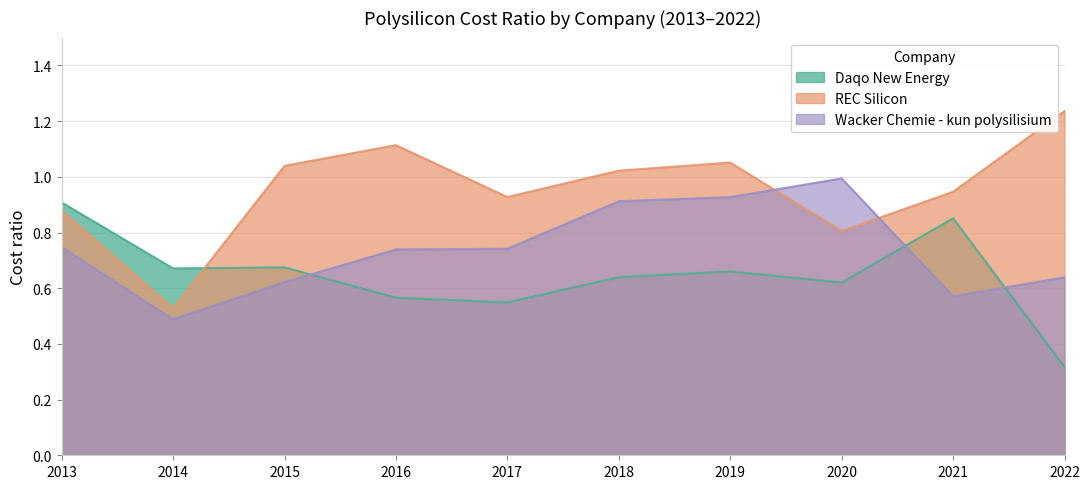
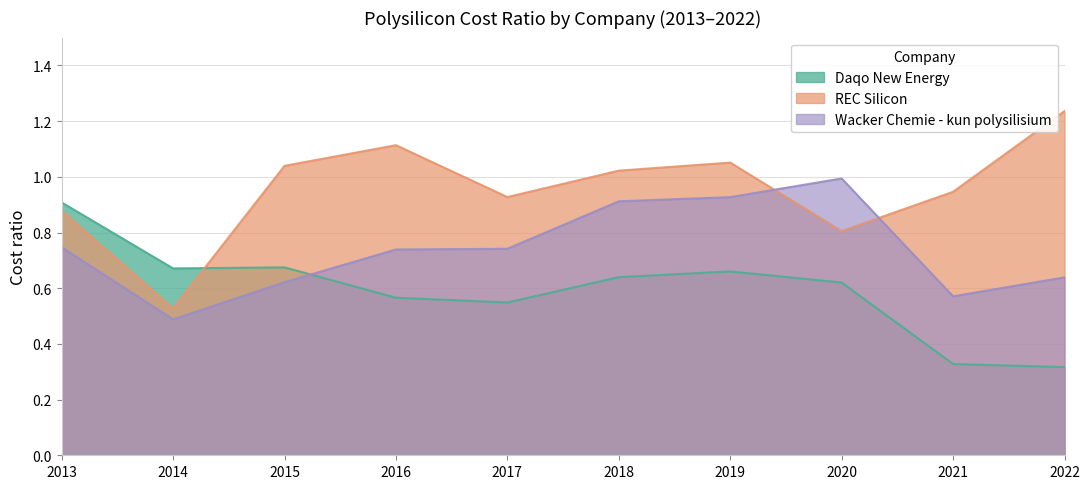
Daqo New Energy, 2021: 0.85 -> 0.33
